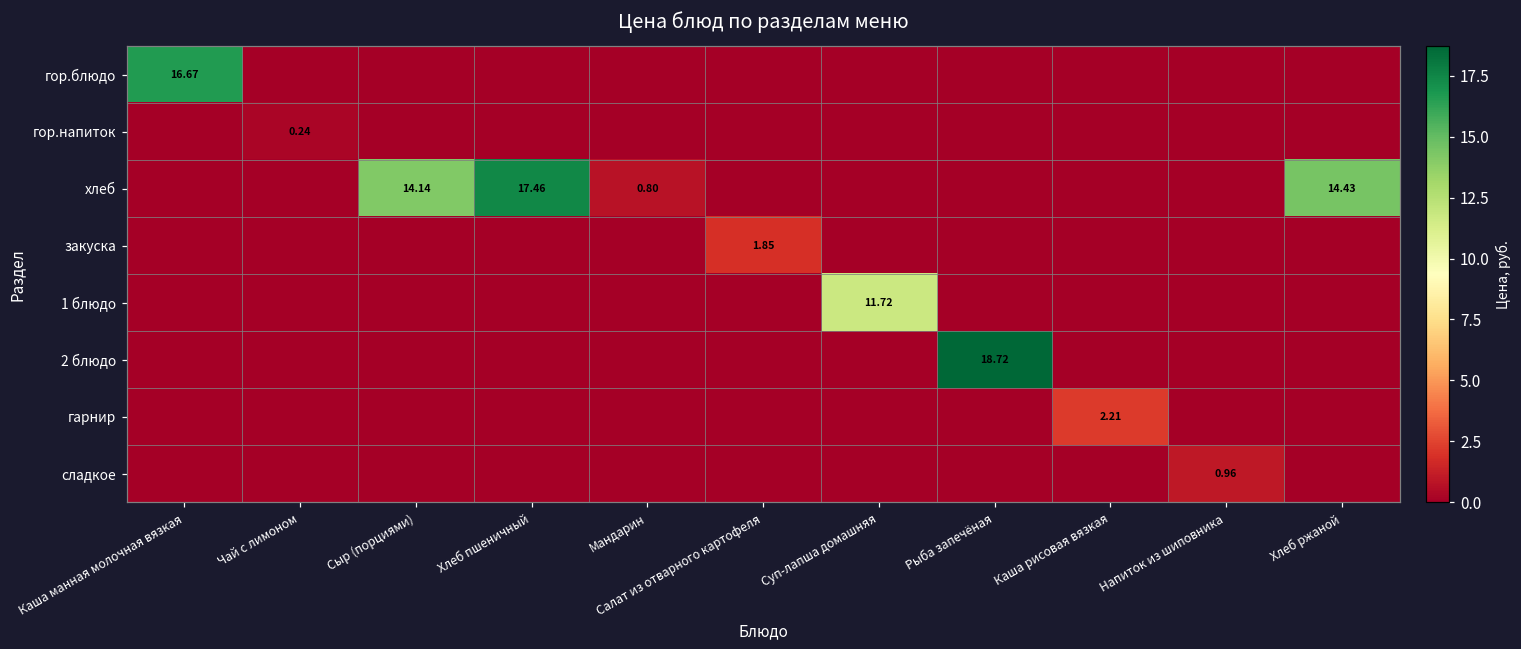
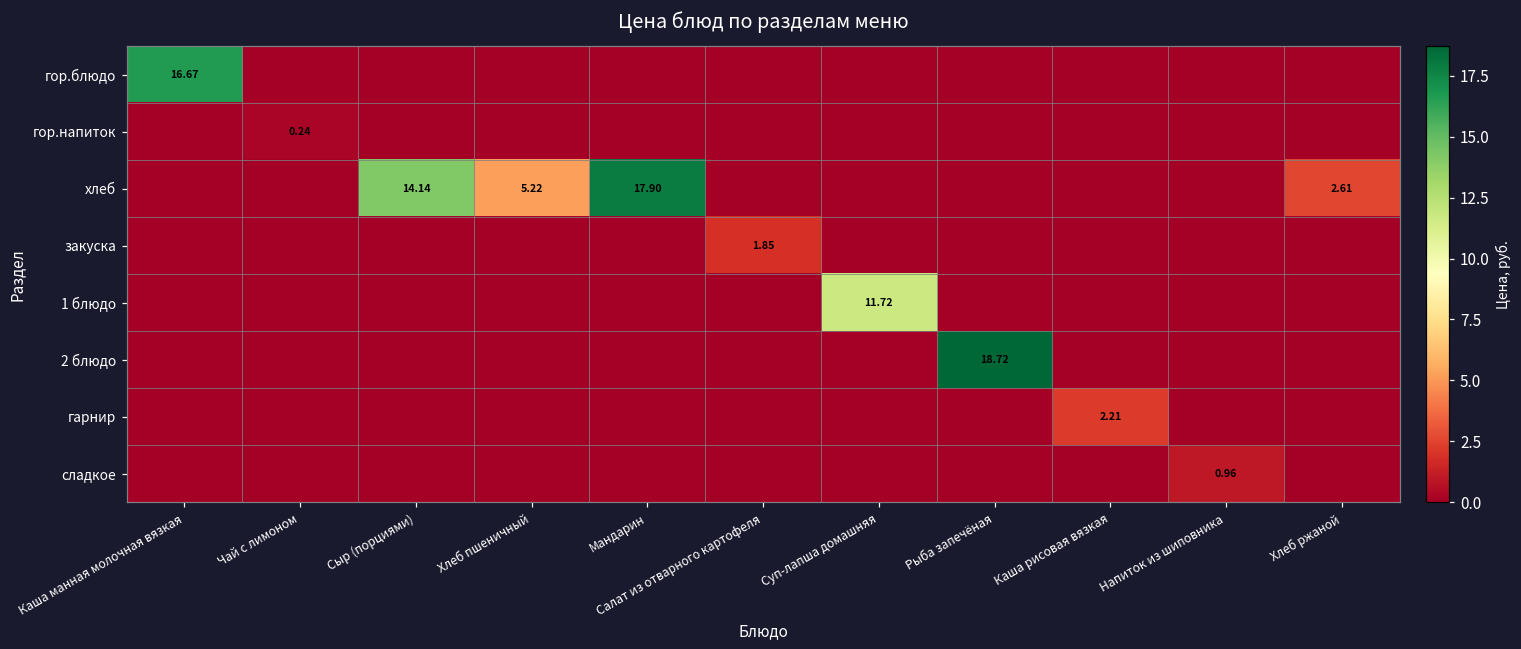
хлеб, Хлеб пшеничный: 17.46 -> 5.22
хлеб, Мандарин: 0.80 -> 17.90
хлеб, Хлеб ржаной: 14.43 -> 2.61
